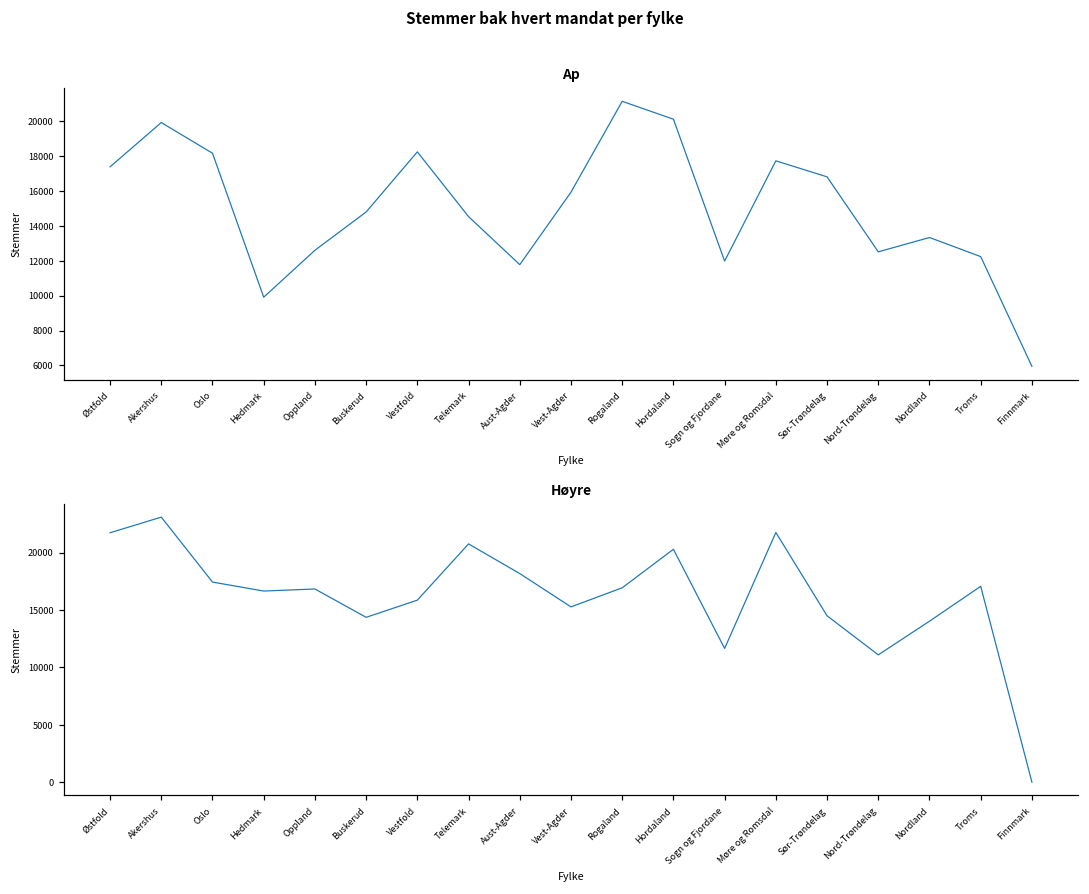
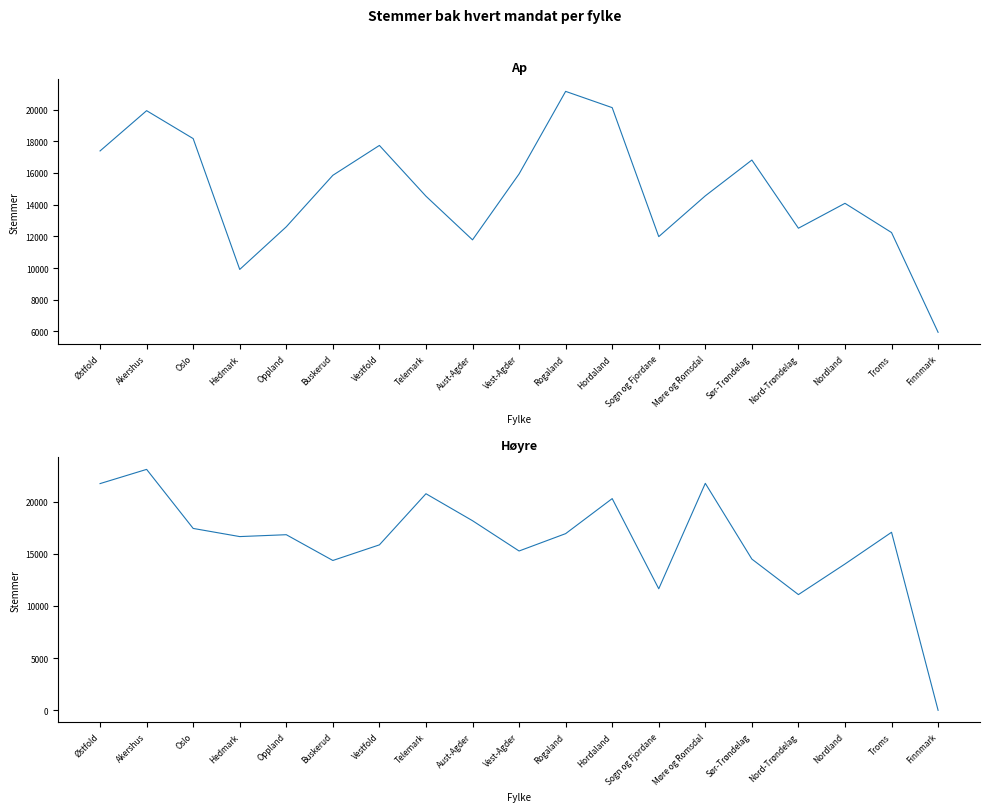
Ap, Buskerud: 14800 -> 15900
Ap, Vestfold: 18200 -> 17700
Ap, Møre og Romsdal: 17700 -> 14600
Ap, Nordland: 13300 -> 14100
